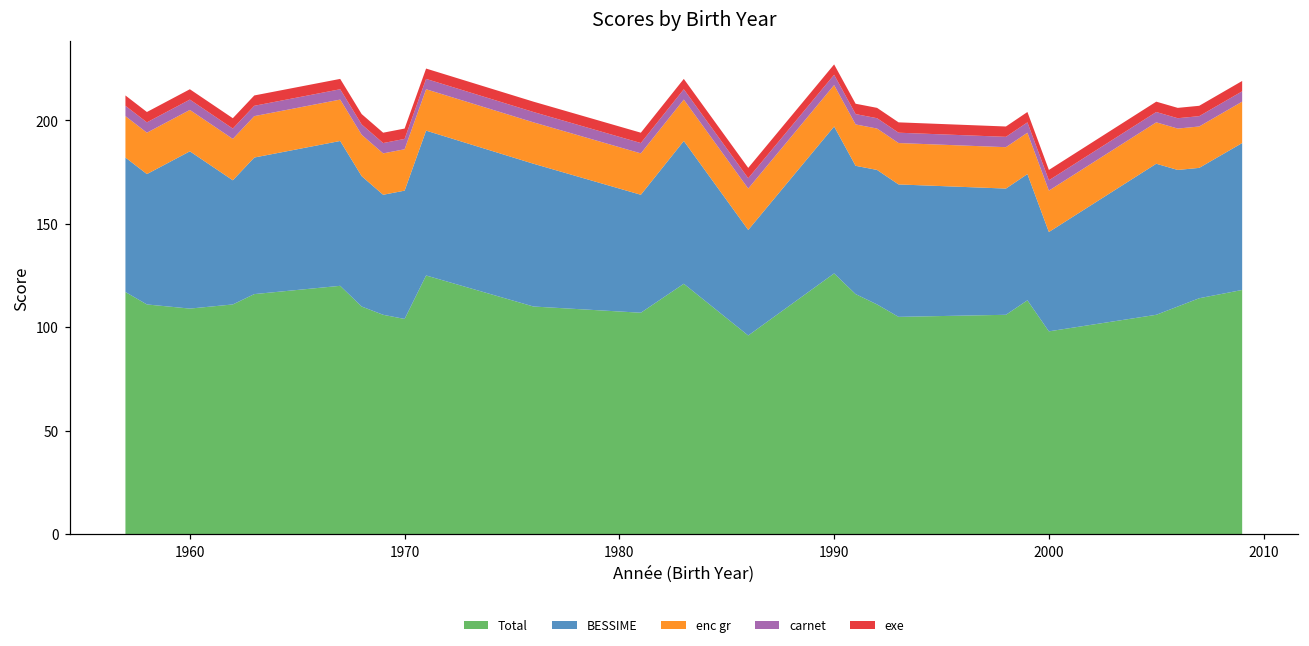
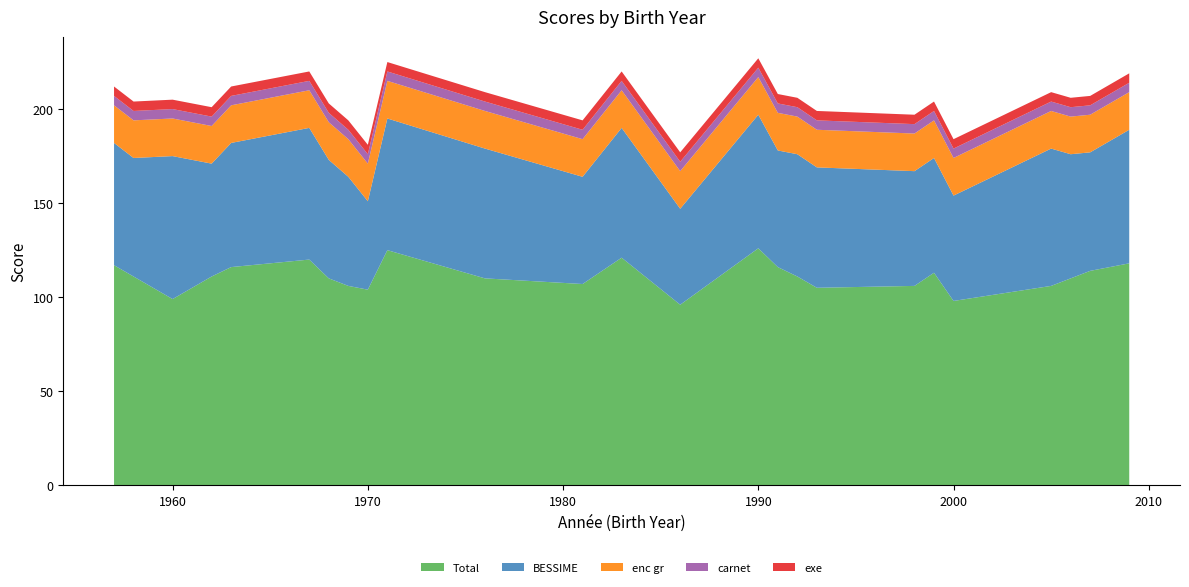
Total, 1960: 109 -> 99
BESSIME, 1970: 62 -> 47
BESSIME, 2000: 48 -> 56
